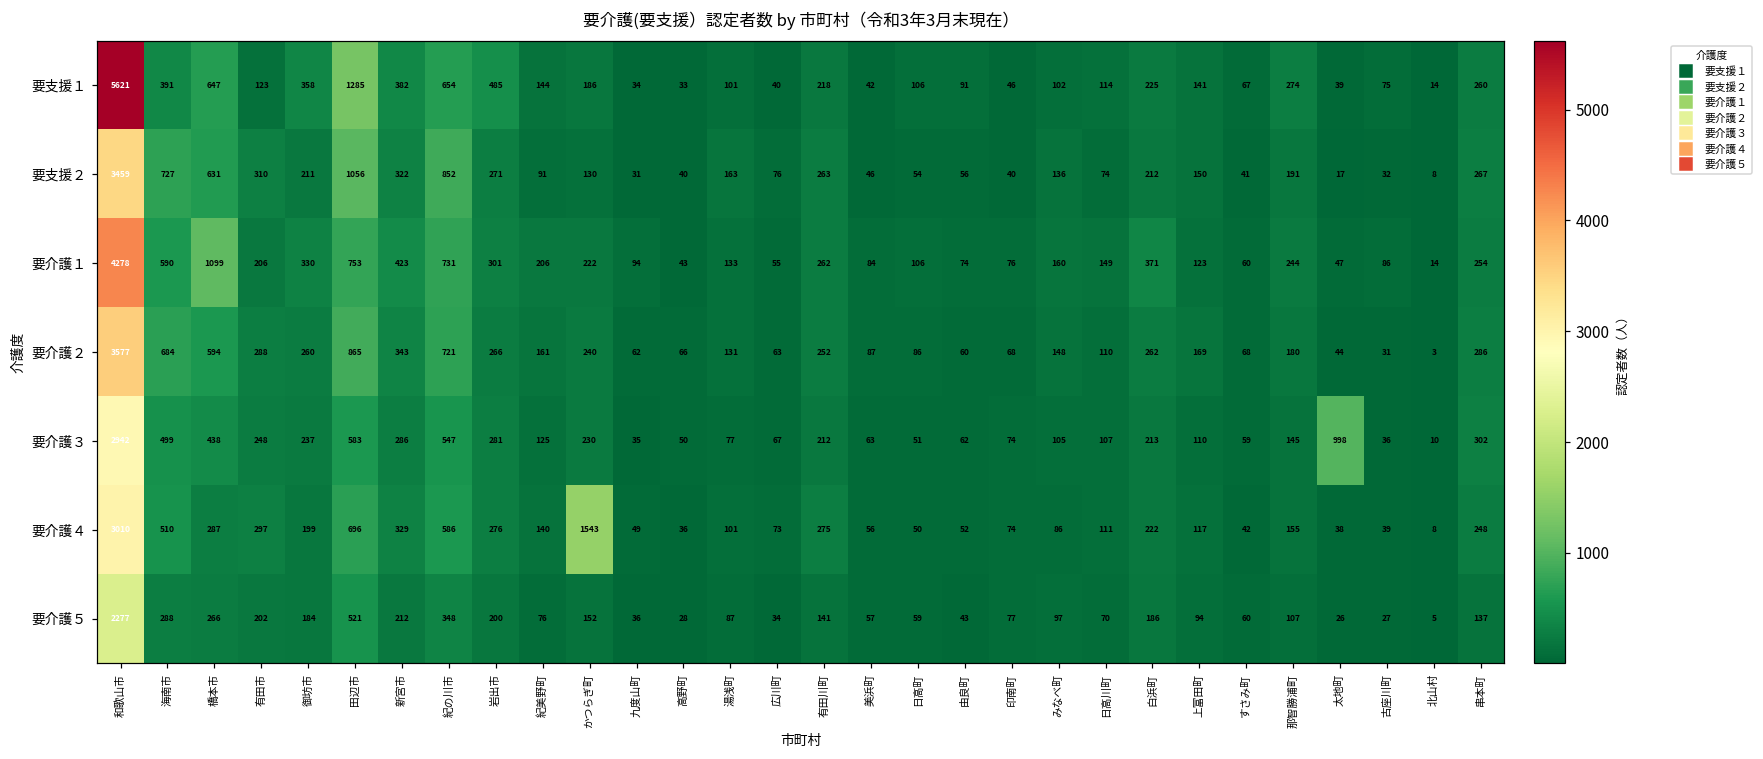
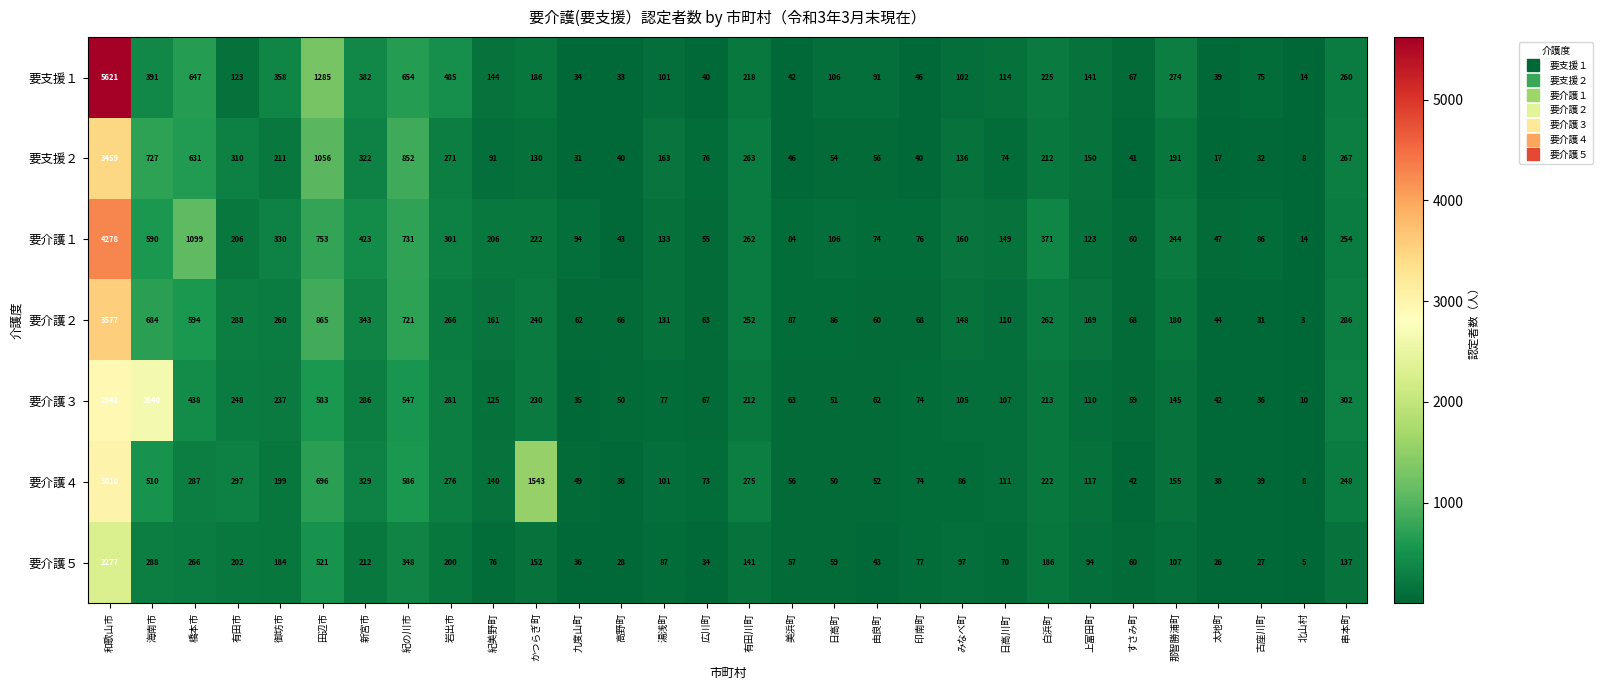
要介護３, 海南市: 499 -> 2640
要介護３, 太地町: 998 -> 42
